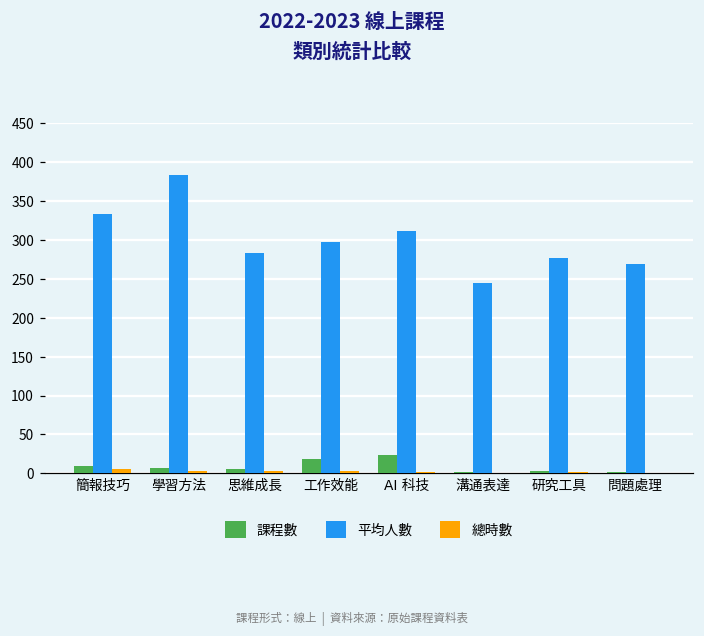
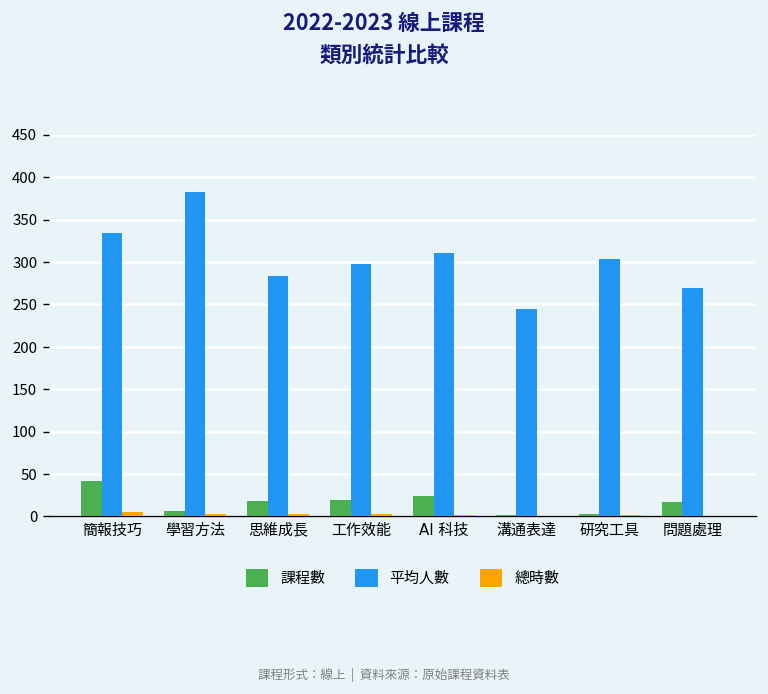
課程數, 簡報技巧: 10 -> 40
課程數, 思維成長: 10 -> 20
平均人數, 研究工具: 280 -> 300
課程數, 問題處理: 0 -> 20
